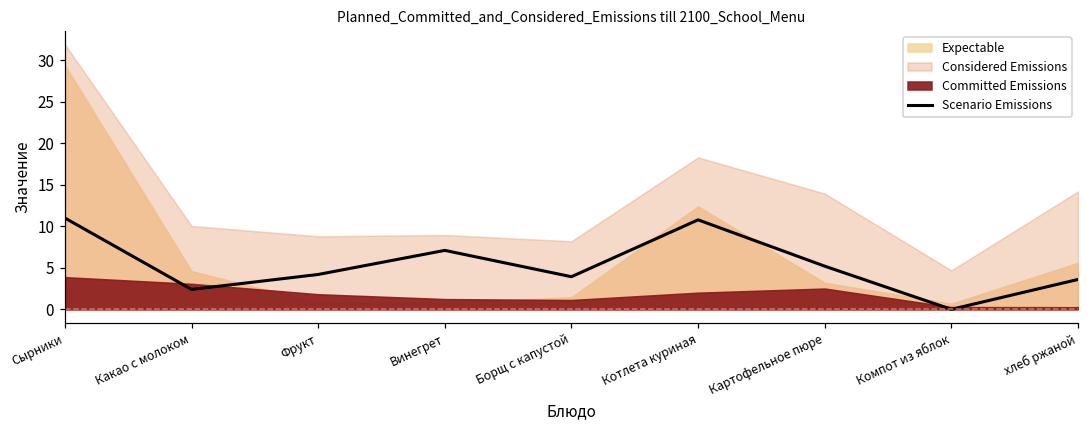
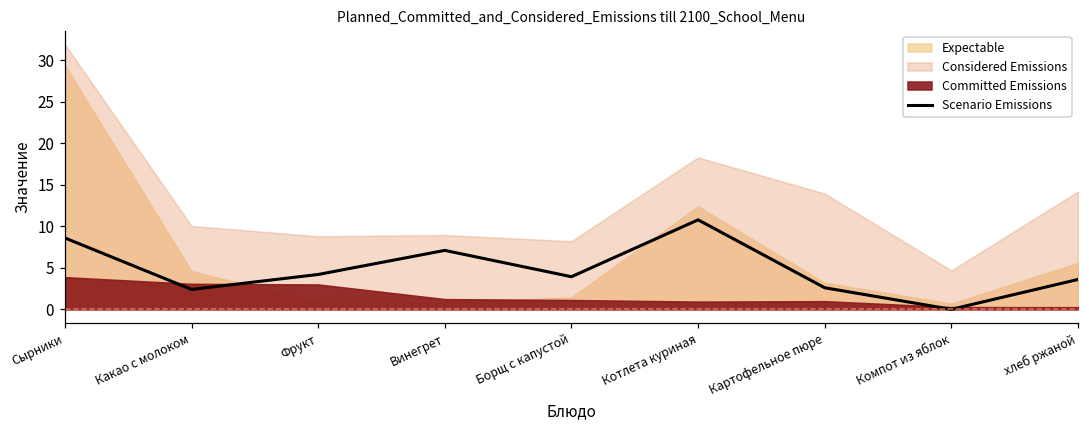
Scenario Emissions, Сырники: 11 -> 9
Committed Emissions, Фрукт: 2 -> 3
Committed Emissions, Котлета куриная: 2 -> 1
Scenario Emissions, Картофельное пюре: 5 -> 3
Committed Emissions, Картофельное пюре: 3 -> 1
